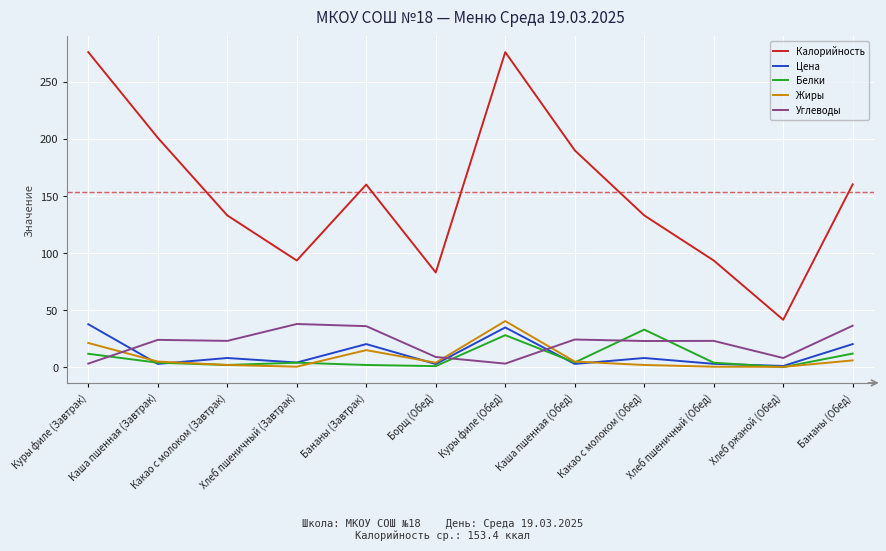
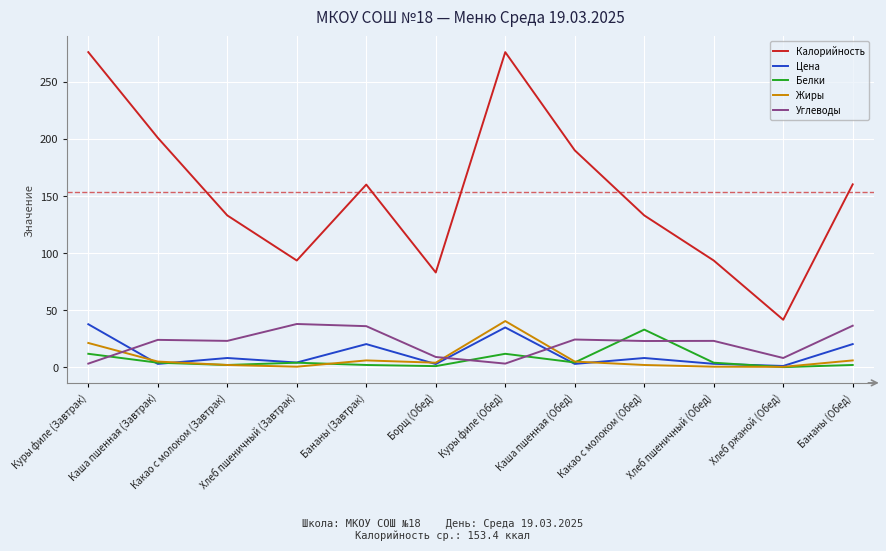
Жиры, Бананы (Завтрак): 15 -> 6
Белки, Куры филе (Обед): 28 -> 12
Белки, Бананы (Обед): 12 -> 2
